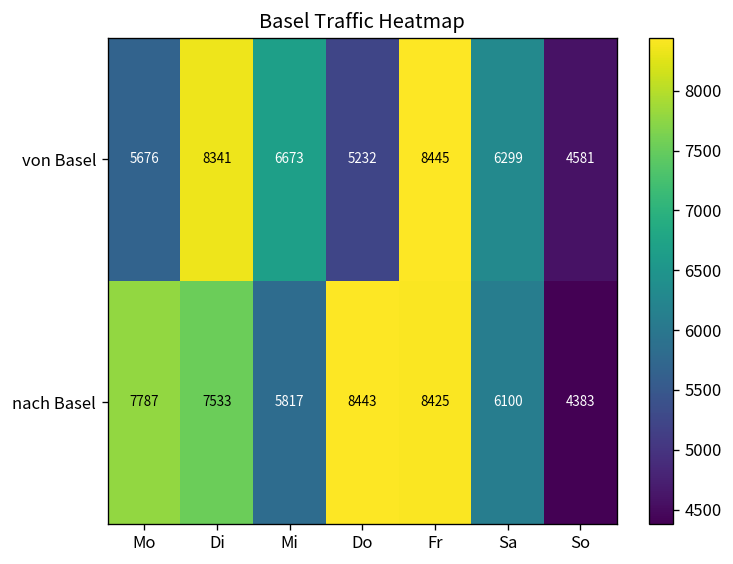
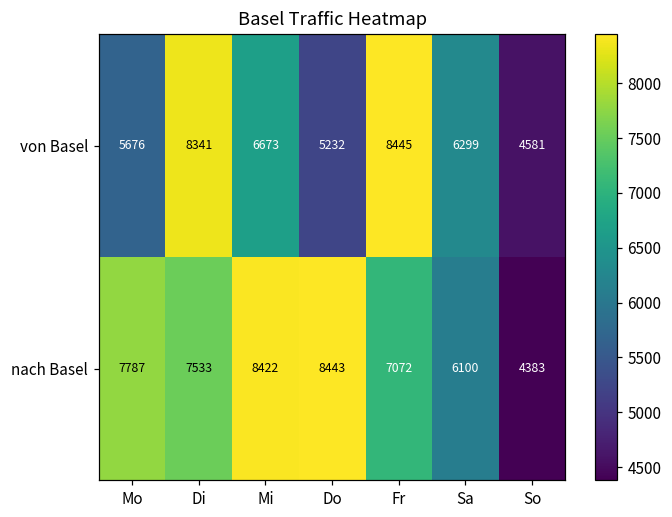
nach Basel, Mi: 5817 -> 8422
nach Basel, Fr: 8425 -> 7072
